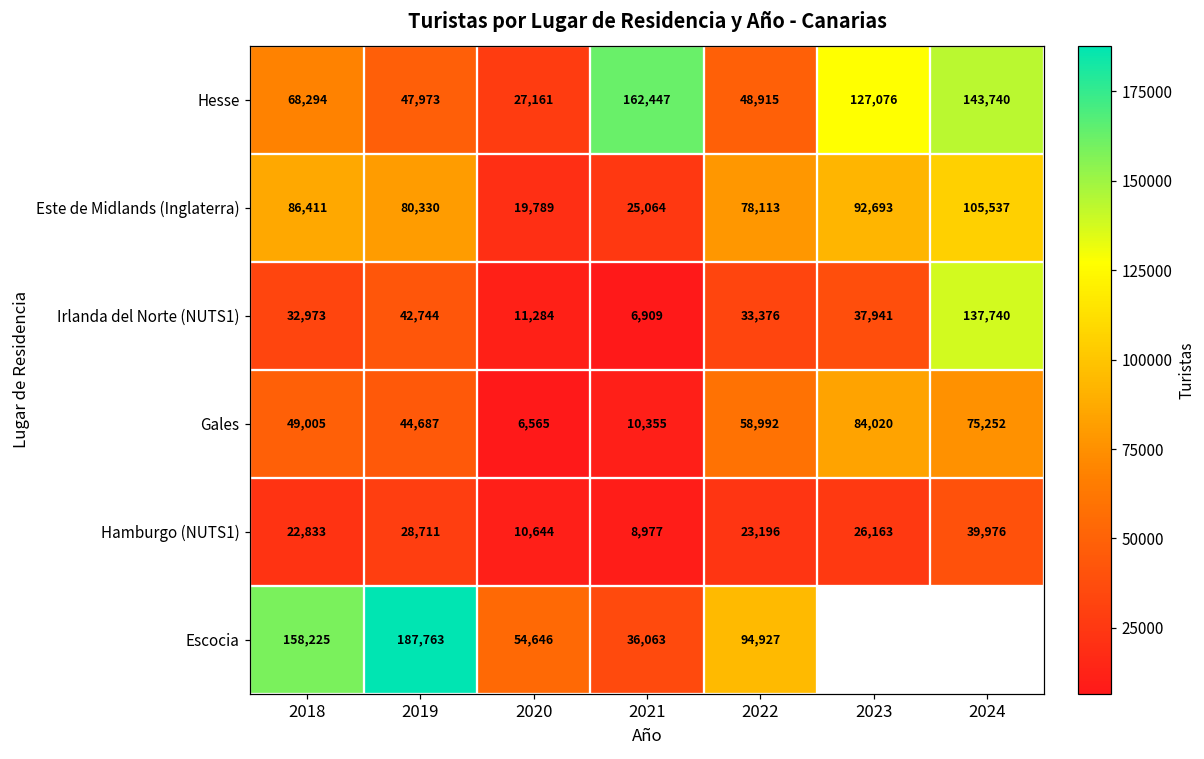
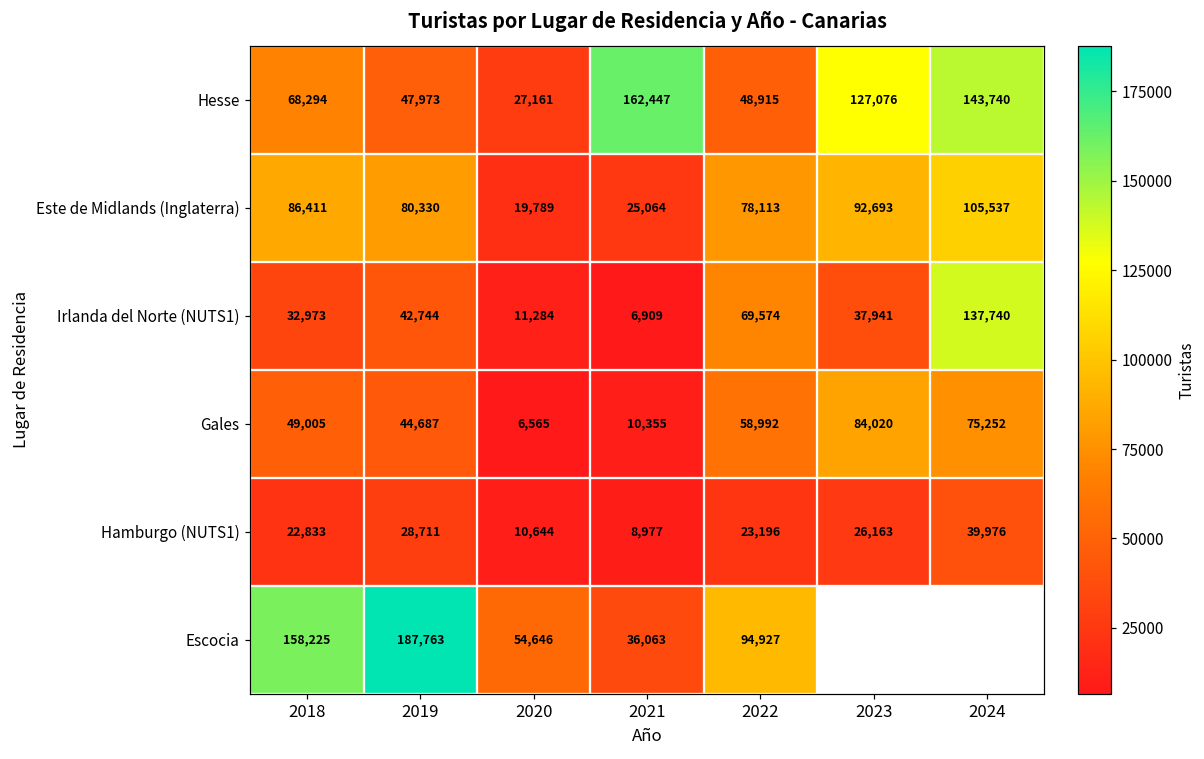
Irlanda del Norte (NUTS1), 2022: 33,376 -> 69,574
